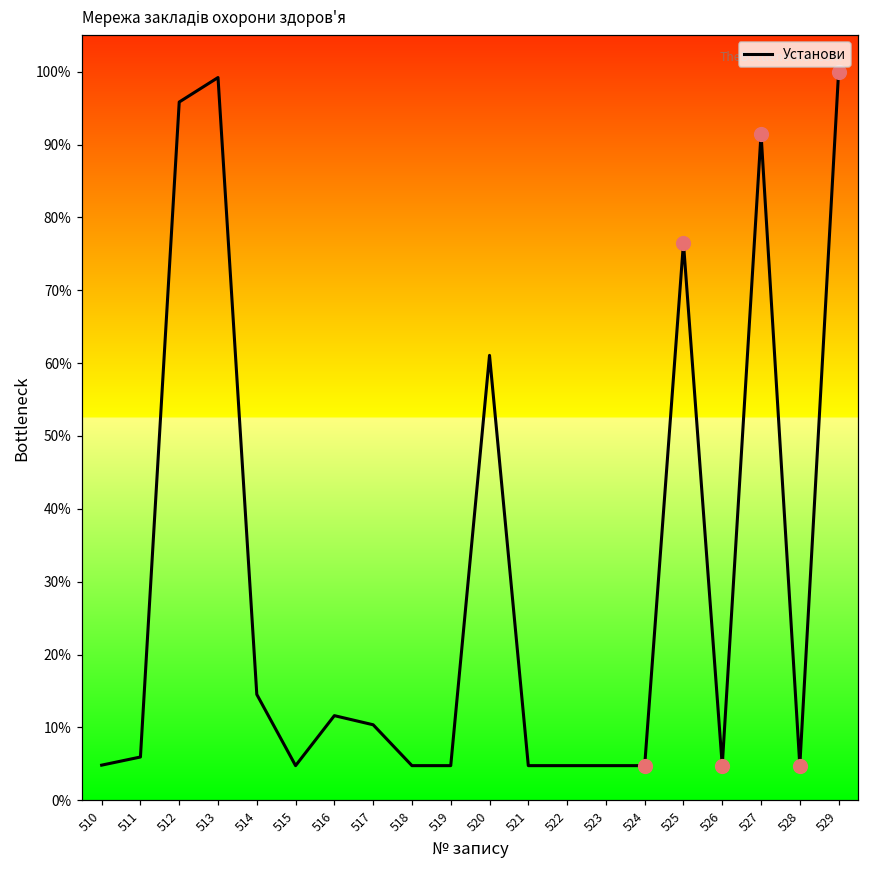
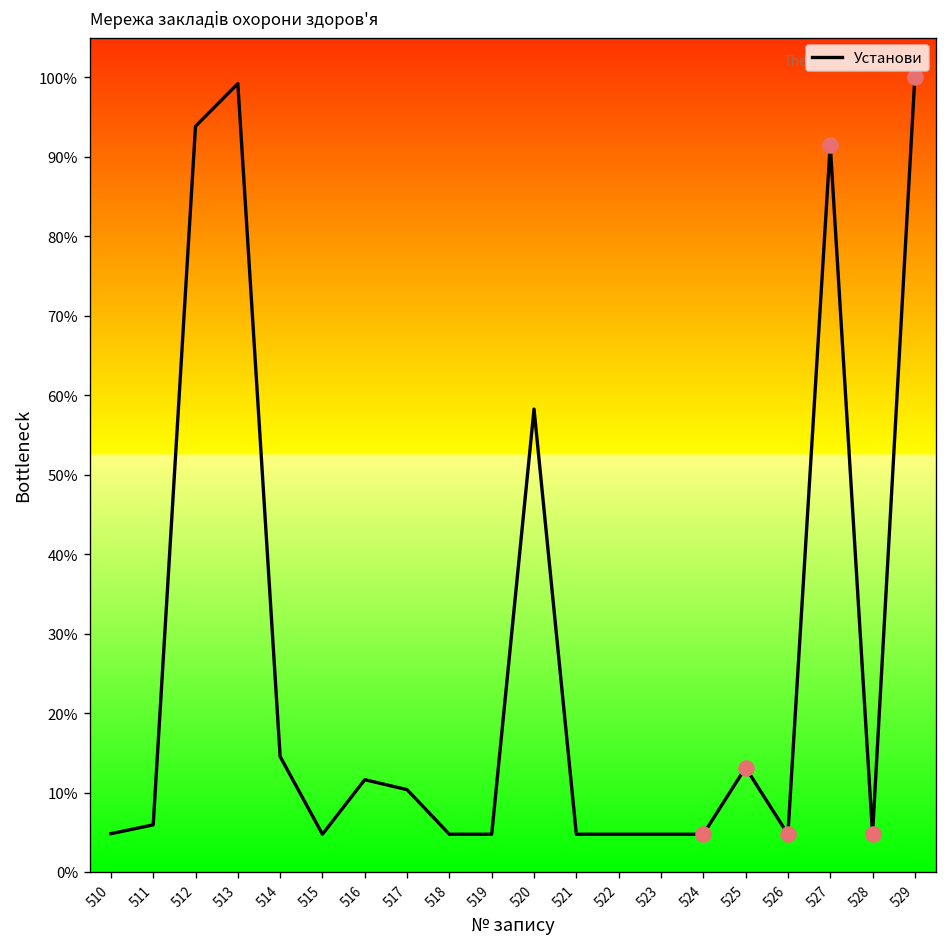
Установи, 512: 96% -> 94%
Установи, 520: 61% -> 58%
Установи, 525: 76% -> 13%
